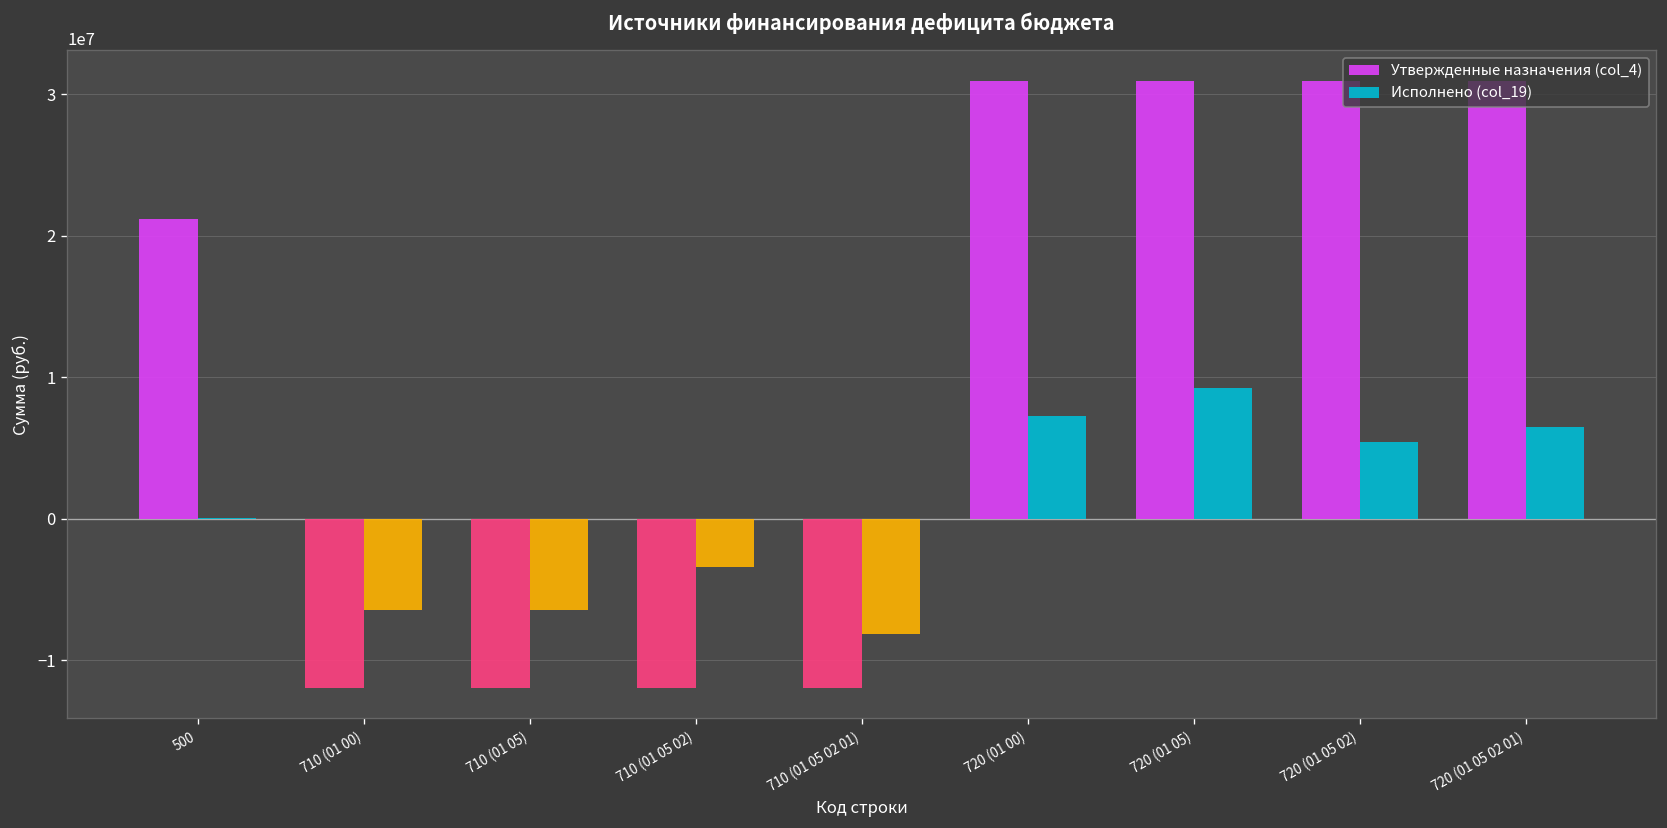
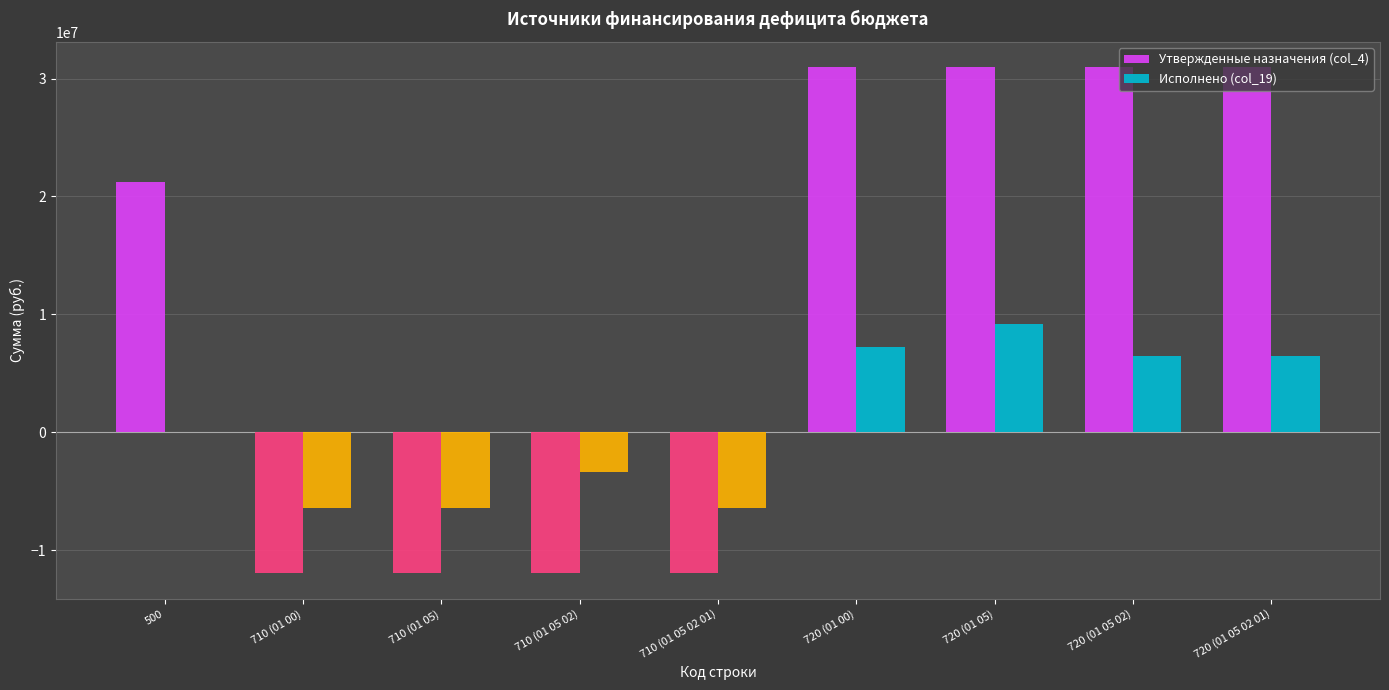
Исполнено (col_19), 710 (01 05 02 01): -8100000 -> -6500000
Исполнено (col_19), 720 (01 05 02): 5500000 -> 6500000
